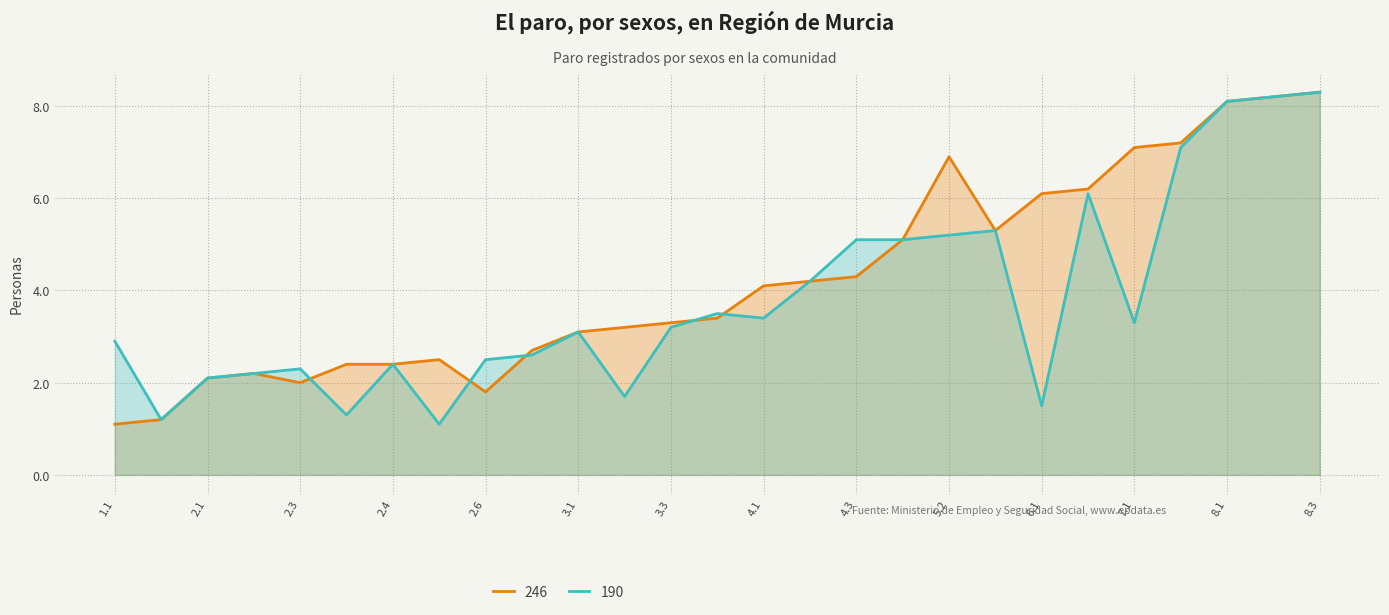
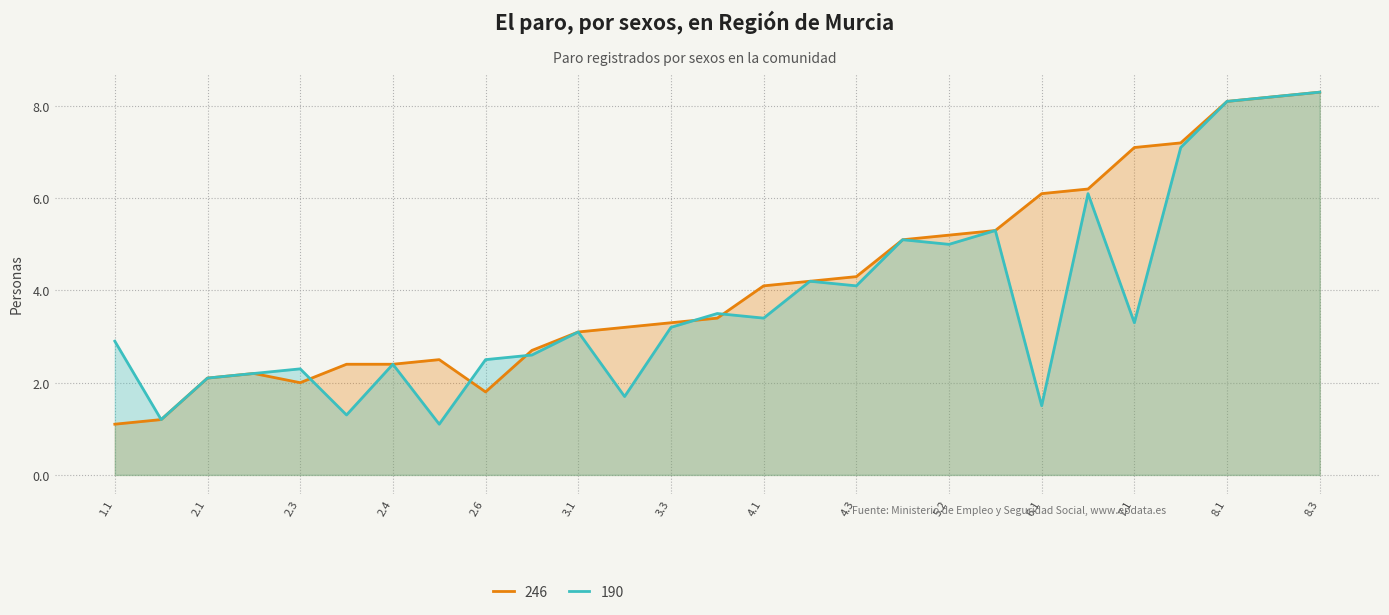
190, 4.3: 5.1 -> 4.1
246, 5.2: 6.9 -> 5.2
190, 5.2: 5.2 -> 5.0
